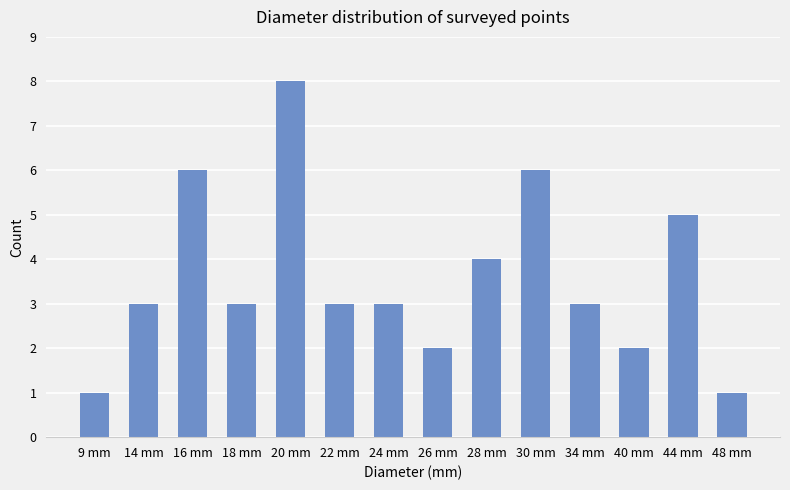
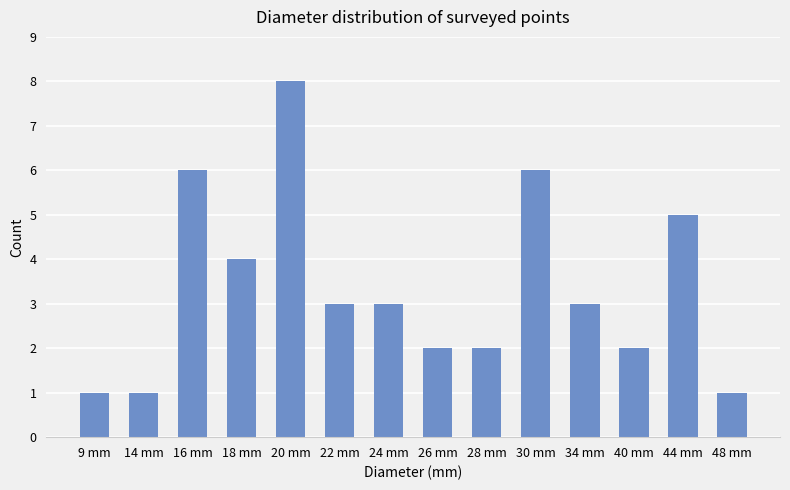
14 mm: 3 -> 1
18 mm: 3 -> 4
28 mm: 4 -> 2
